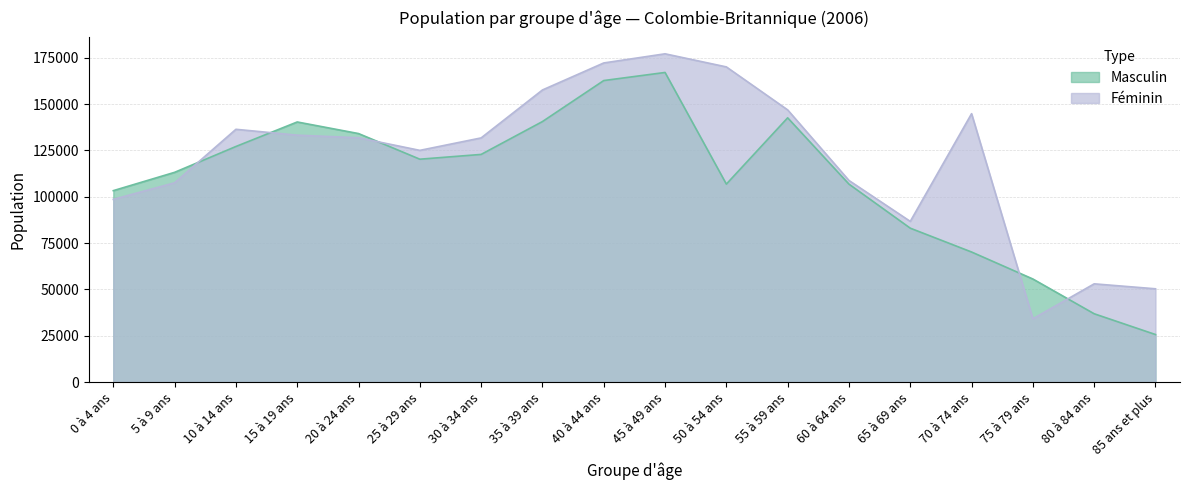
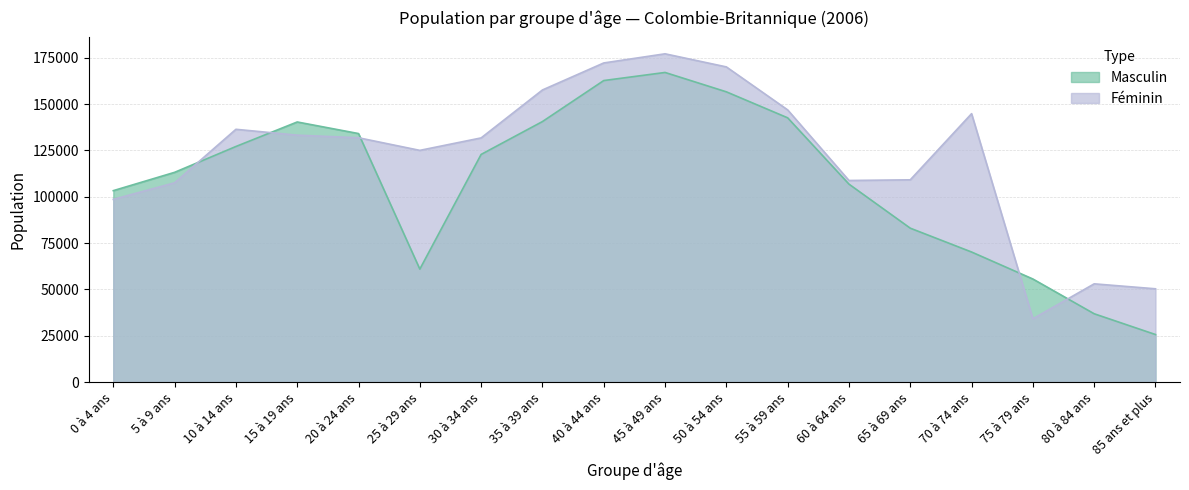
Masculin, 25 à 29 ans: 120000 -> 61000
Masculin, 50 à 54 ans: 107000 -> 157000
Féminin, 65 à 69 ans: 87000 -> 109000
